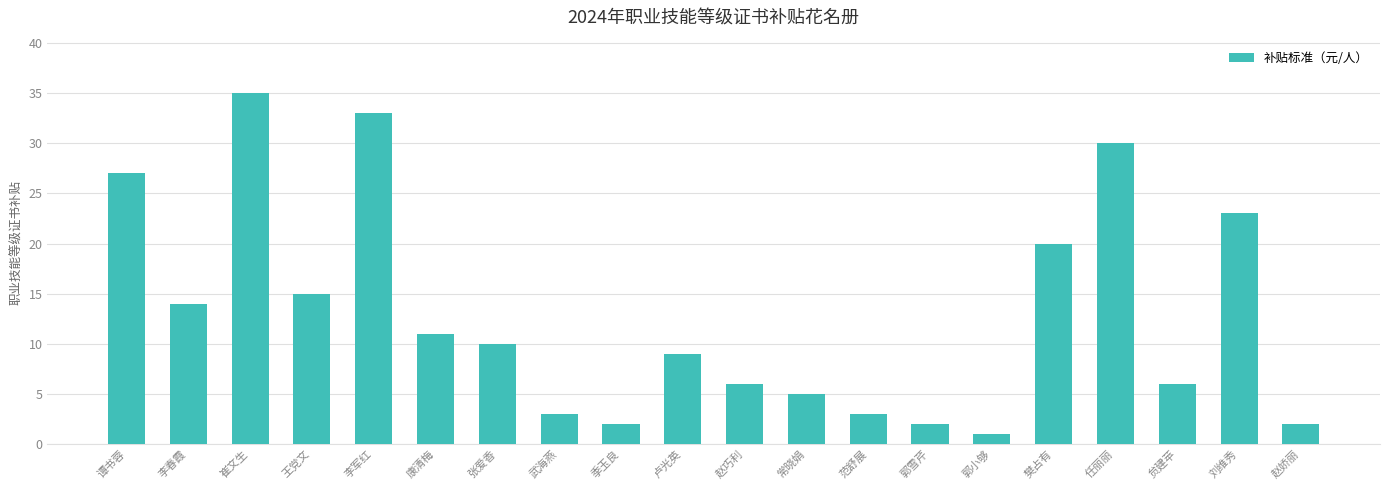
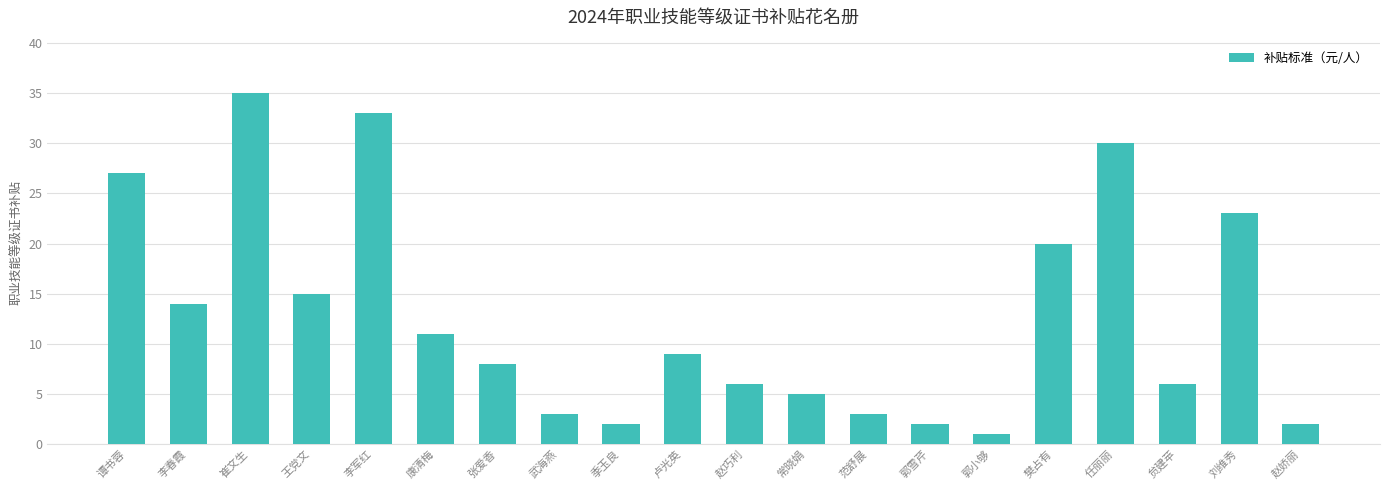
张爱香: 10 -> 8
